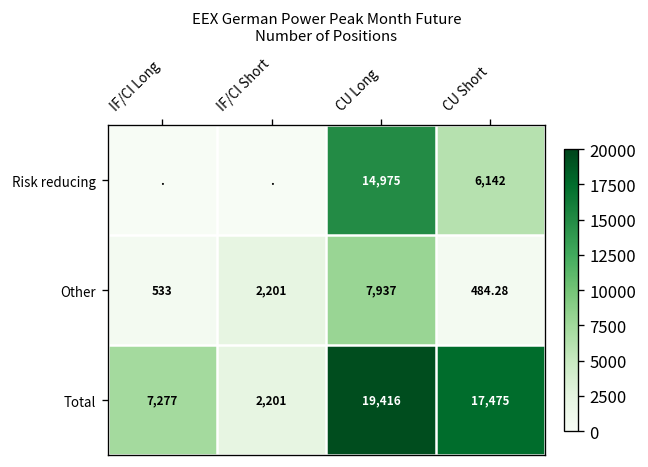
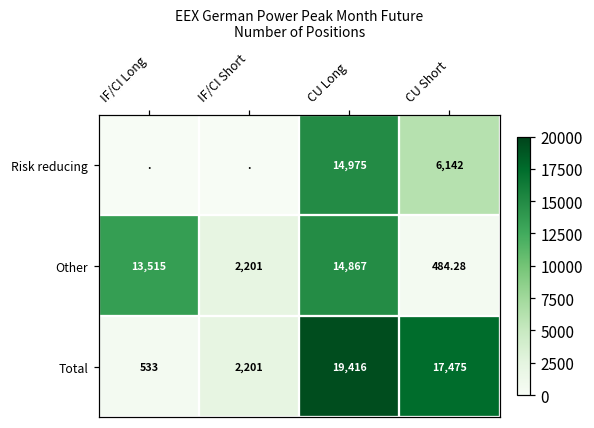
Other, IF/CI Long: 533 -> 13,515
Other, CU Long: 7,937 -> 14,867
Total, IF/CI Long: 7,277 -> 533
